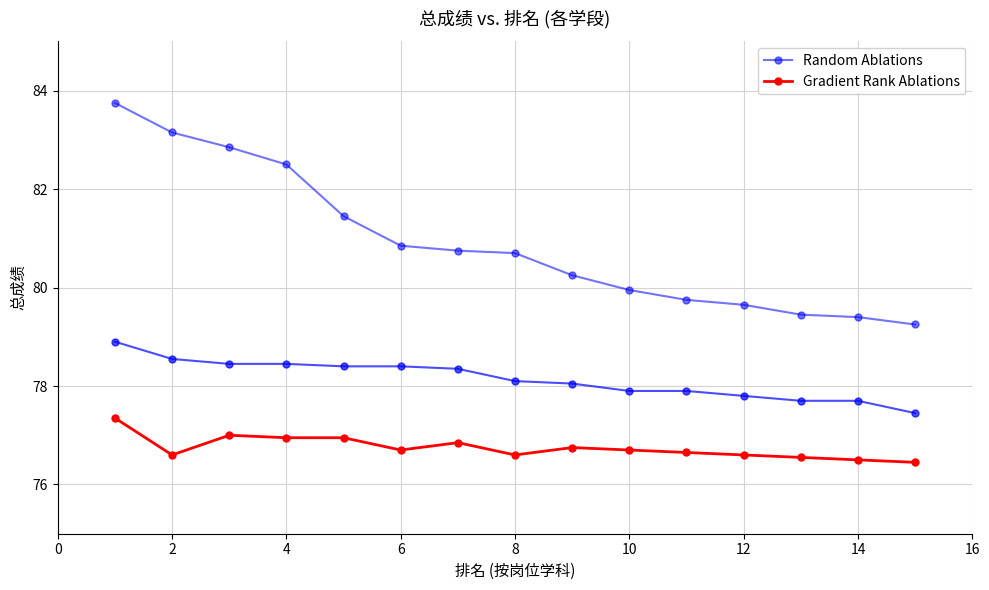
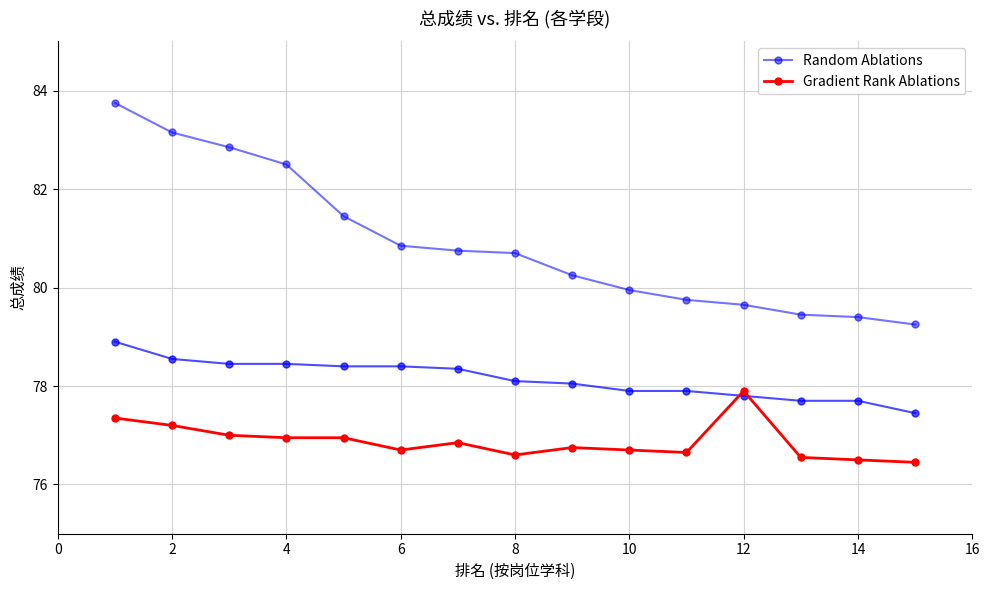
Gradient Rank Ablations, 2: 76.6 -> 77.2
Gradient Rank Ablations, 12: 76.6 -> 77.9
